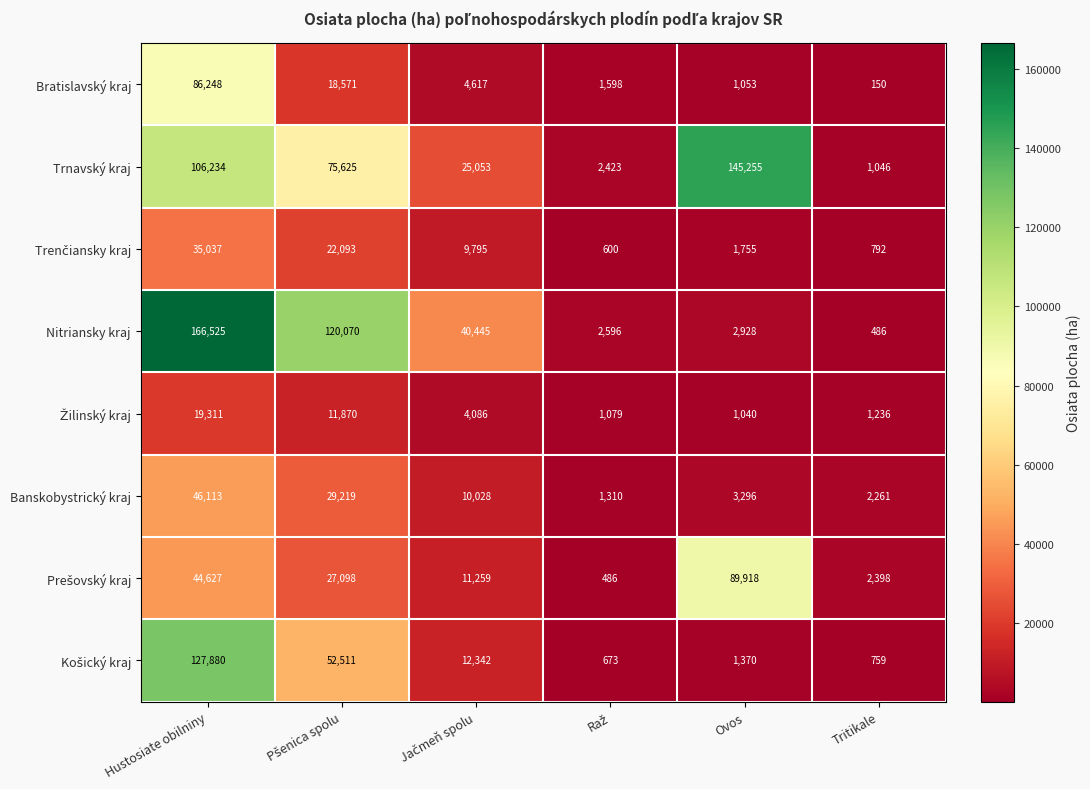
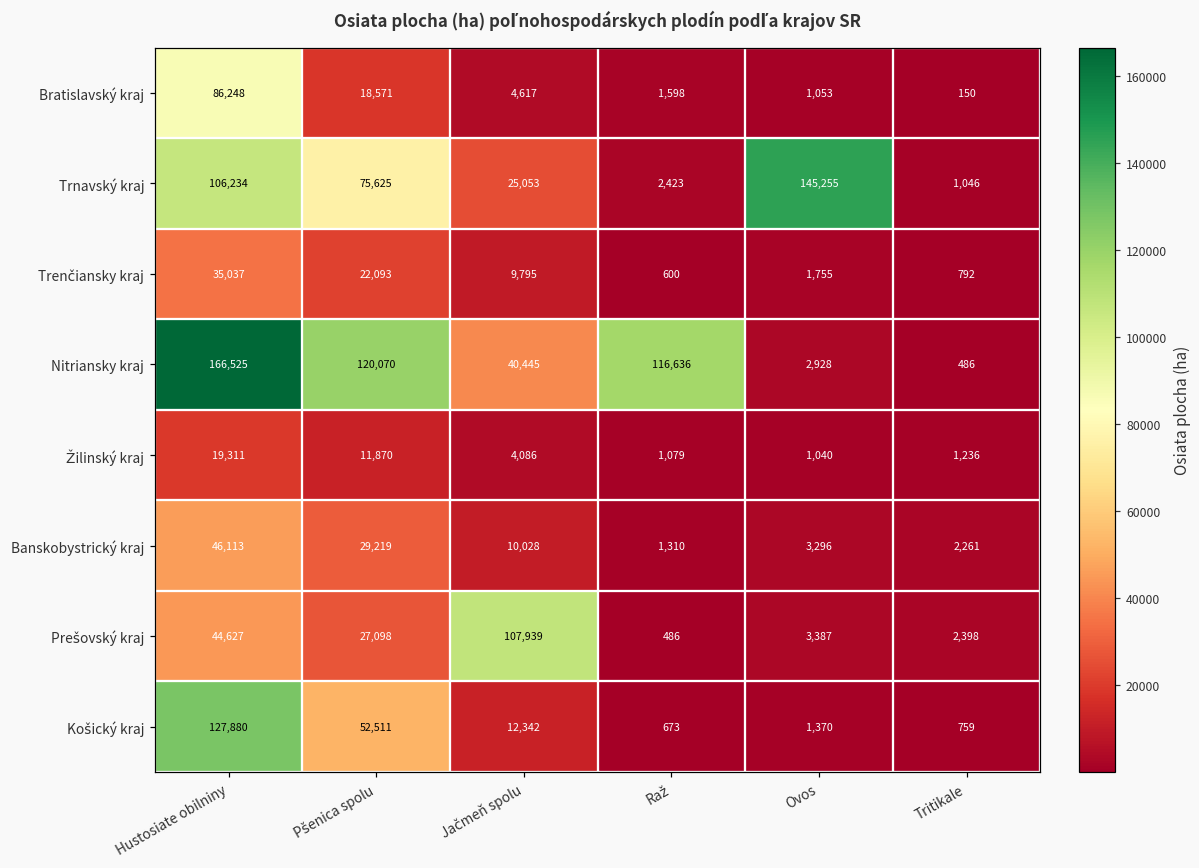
Nitriansky kraj, Raž: 2,596 -> 116,636
Prešovský kraj, Jačmeň spolu: 11,259 -> 107,939
Prešovský kraj, Ovos: 89,918 -> 3,387
